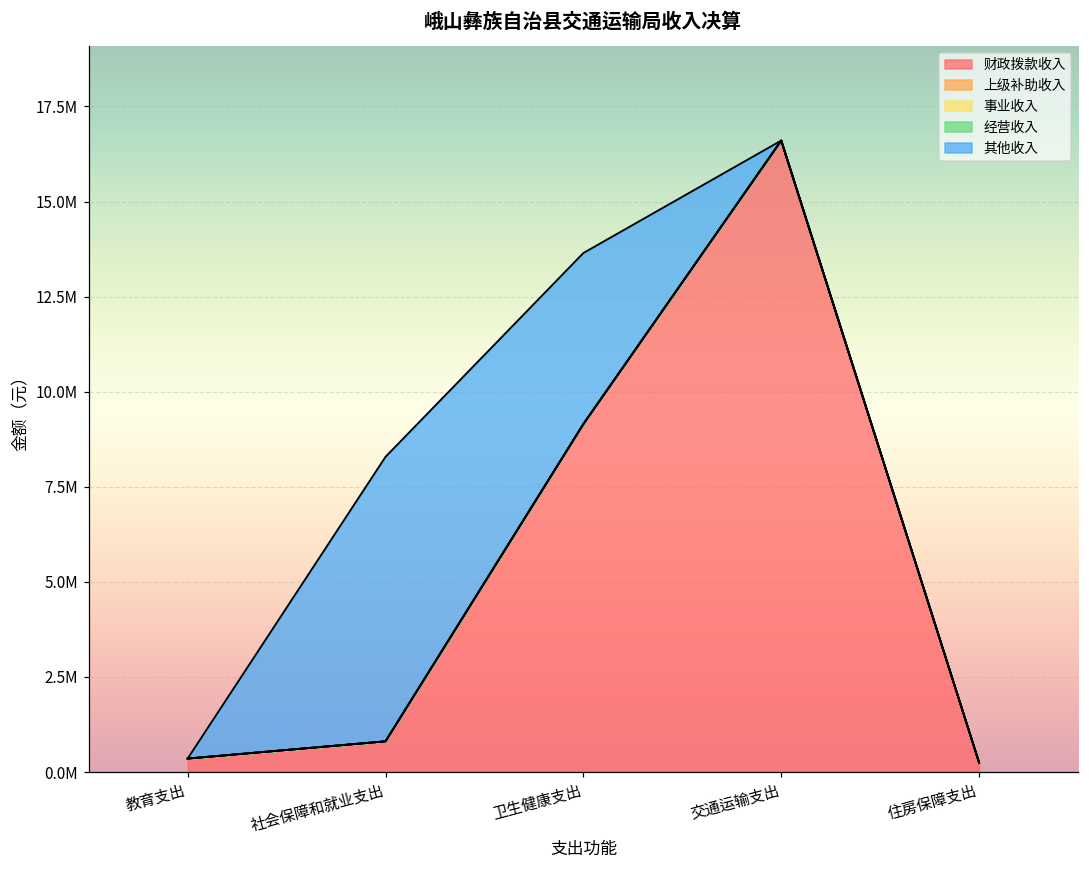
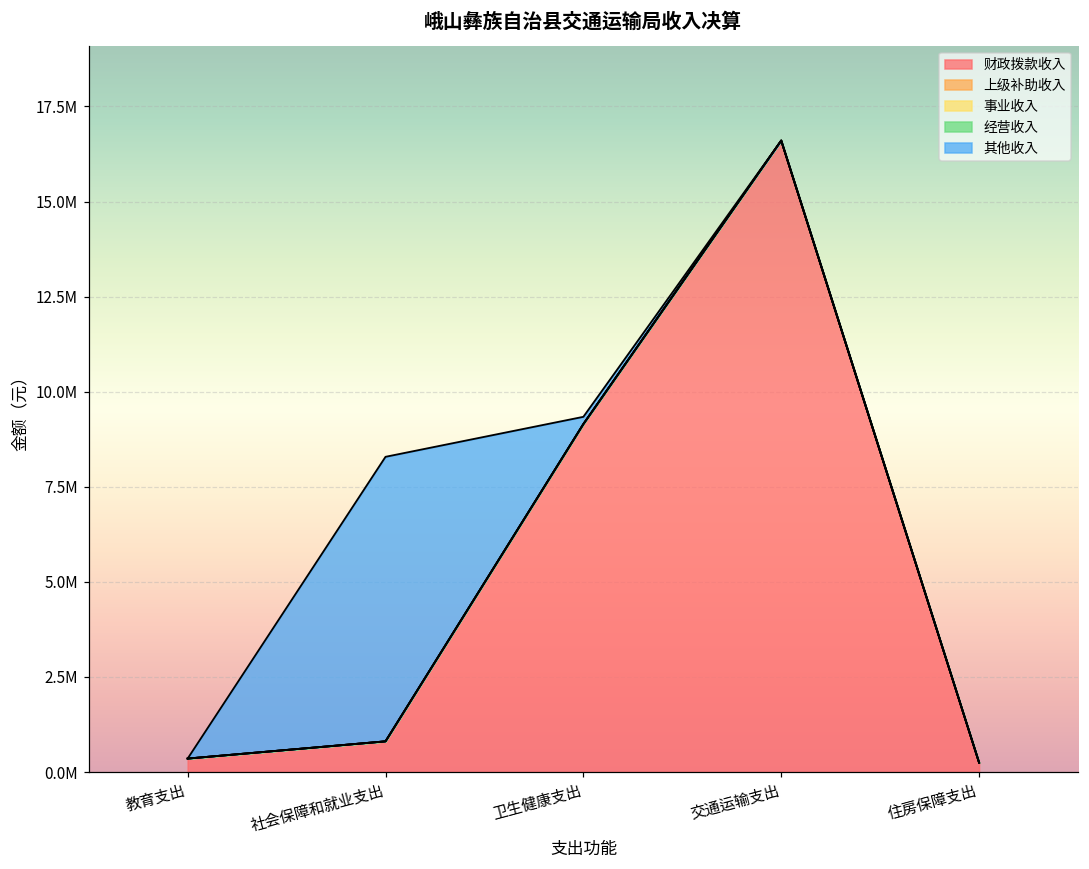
其他收入, 卫生健康支出: 4500000 -> 200000
